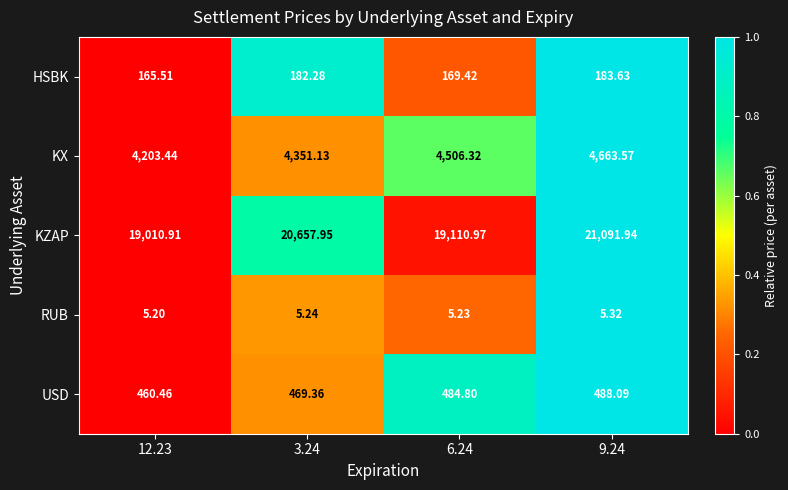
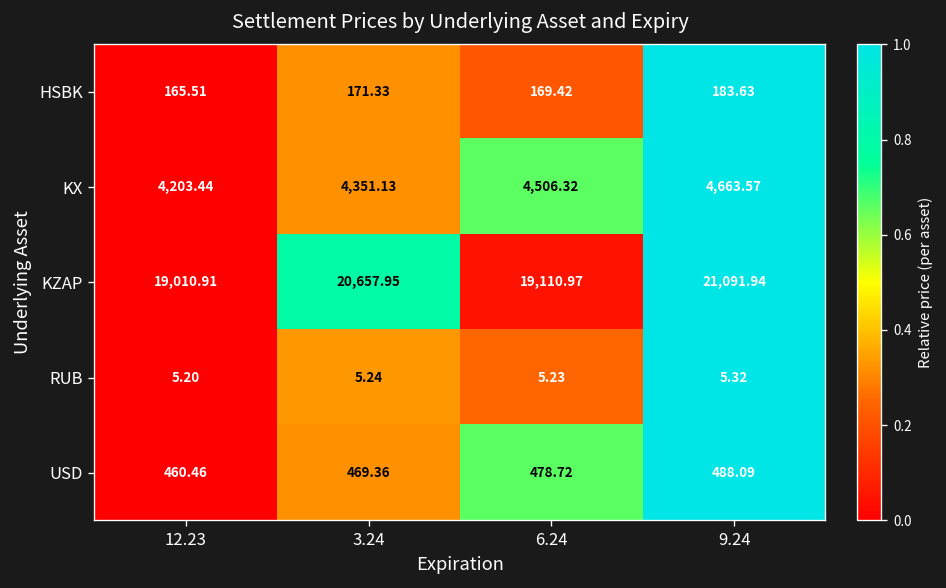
HSBK, 3.24: 182.28 -> 171.33
USD, 6.24: 484.80 -> 478.72
